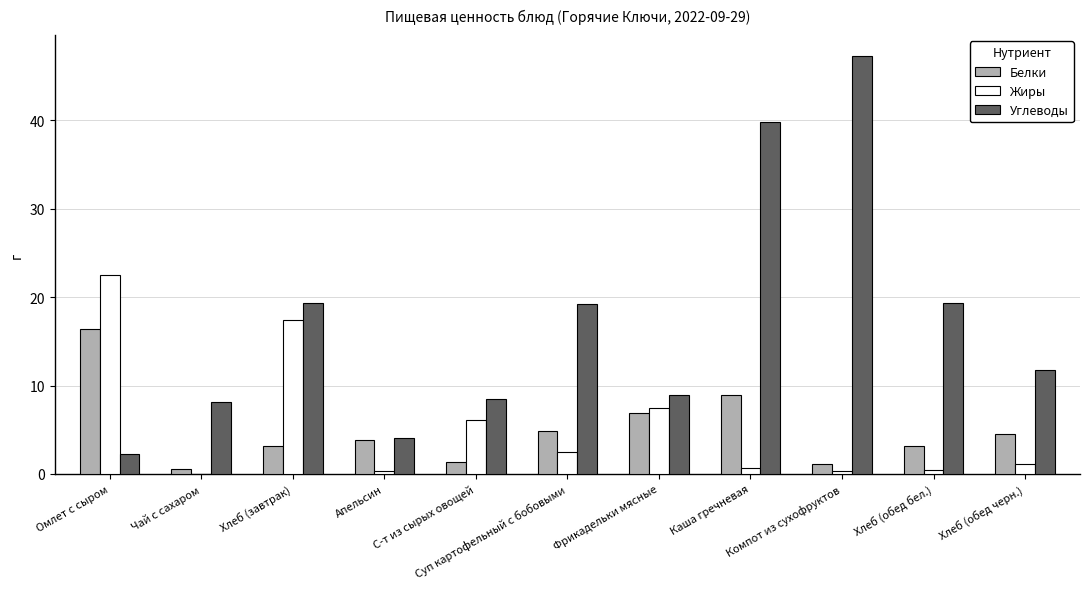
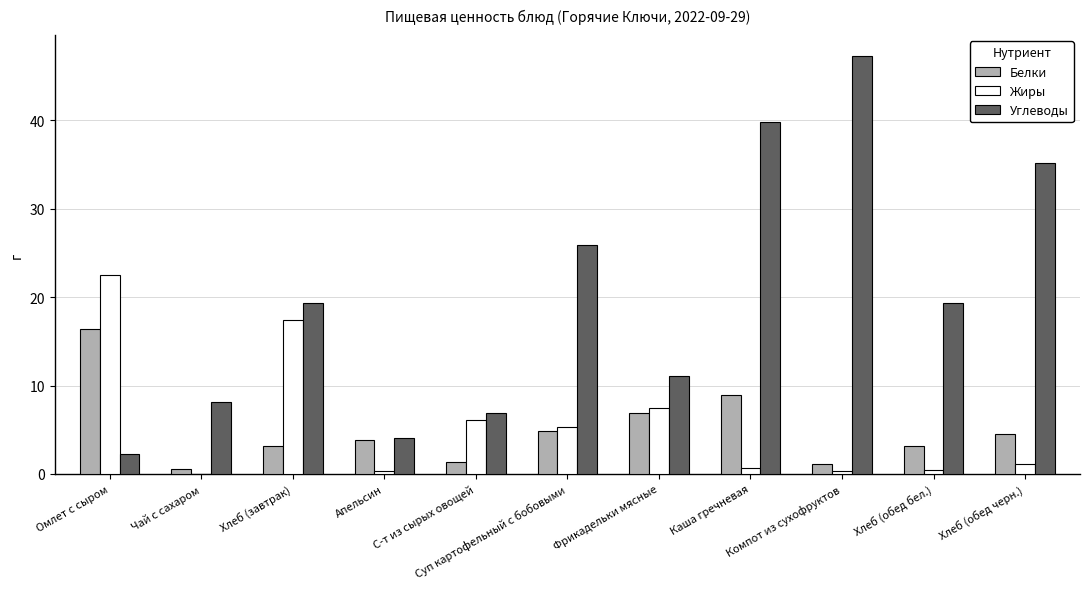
Углеводы, С-т из сырых овощей: 9 -> 7
Жиры, Суп картофельный с бобовыми: 2 -> 5
Углеводы, Суп картофельный с бобовыми: 19 -> 26
Углеводы, Фрикадельки мясные: 9 -> 11
Углеводы, Хлеб (обед черн.): 12 -> 35
